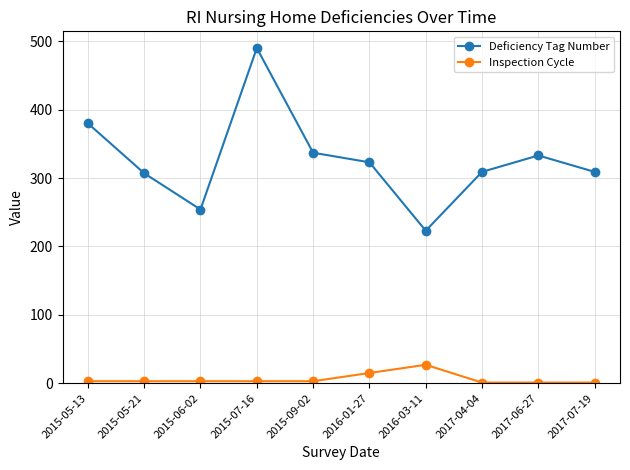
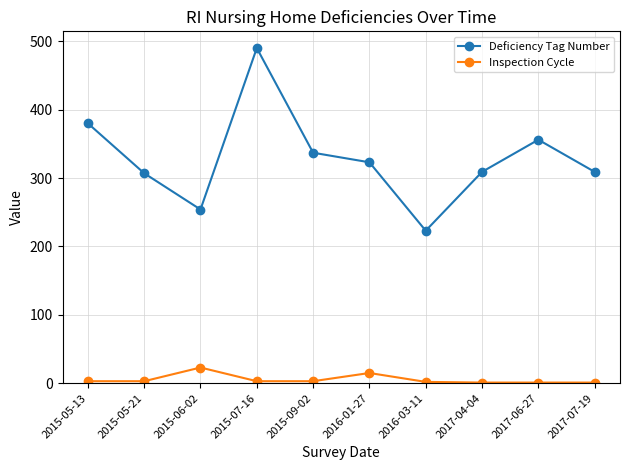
Inspection Cycle, 2015-06-02: 0 -> 20
Inspection Cycle, 2016-03-11: 30 -> 0
Deficiency Tag Number, 2017-06-27: 330 -> 360
